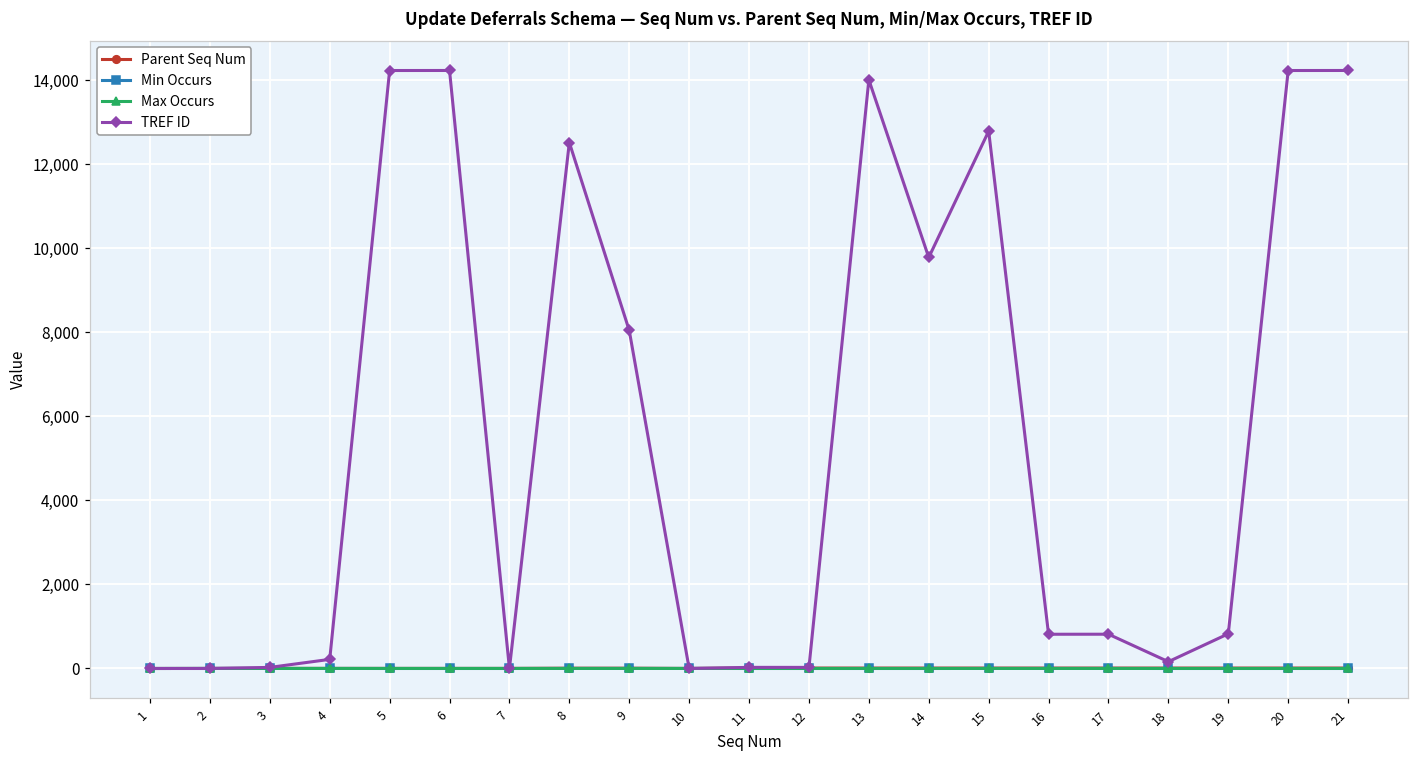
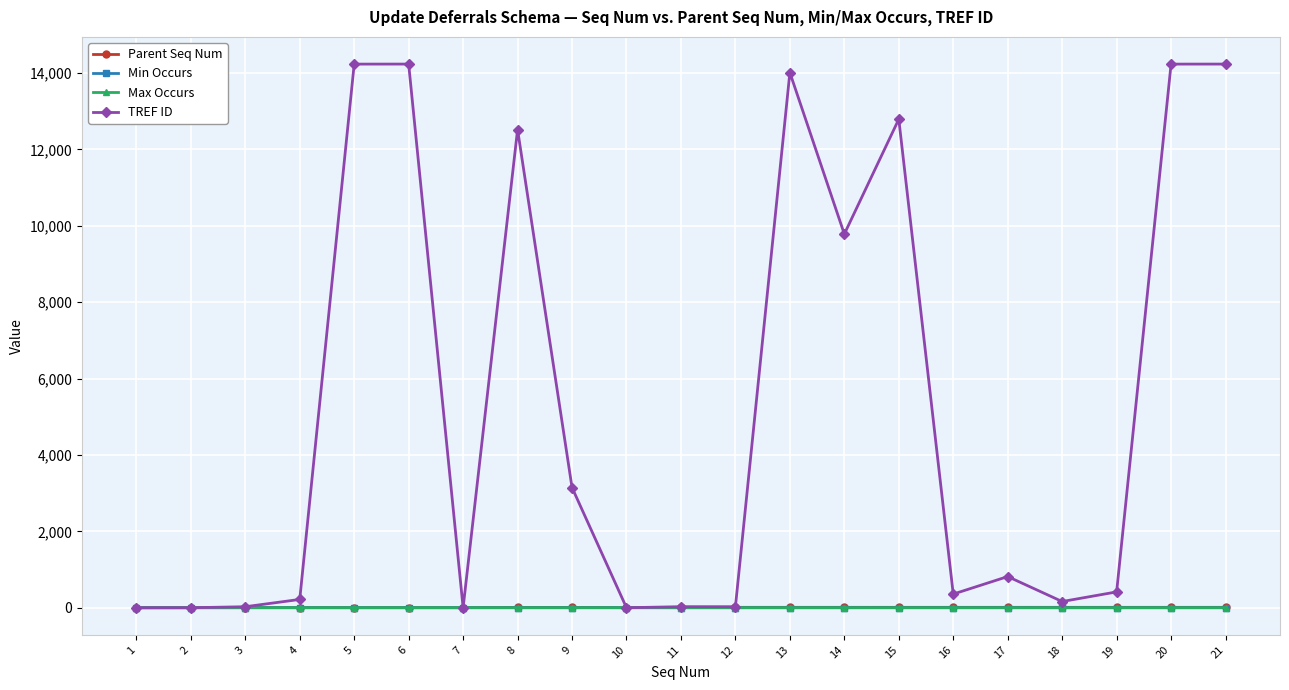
TREF ID, 9: 8,000 -> 3,100
TREF ID, 16: 800 -> 400
TREF ID, 19: 800 -> 400
